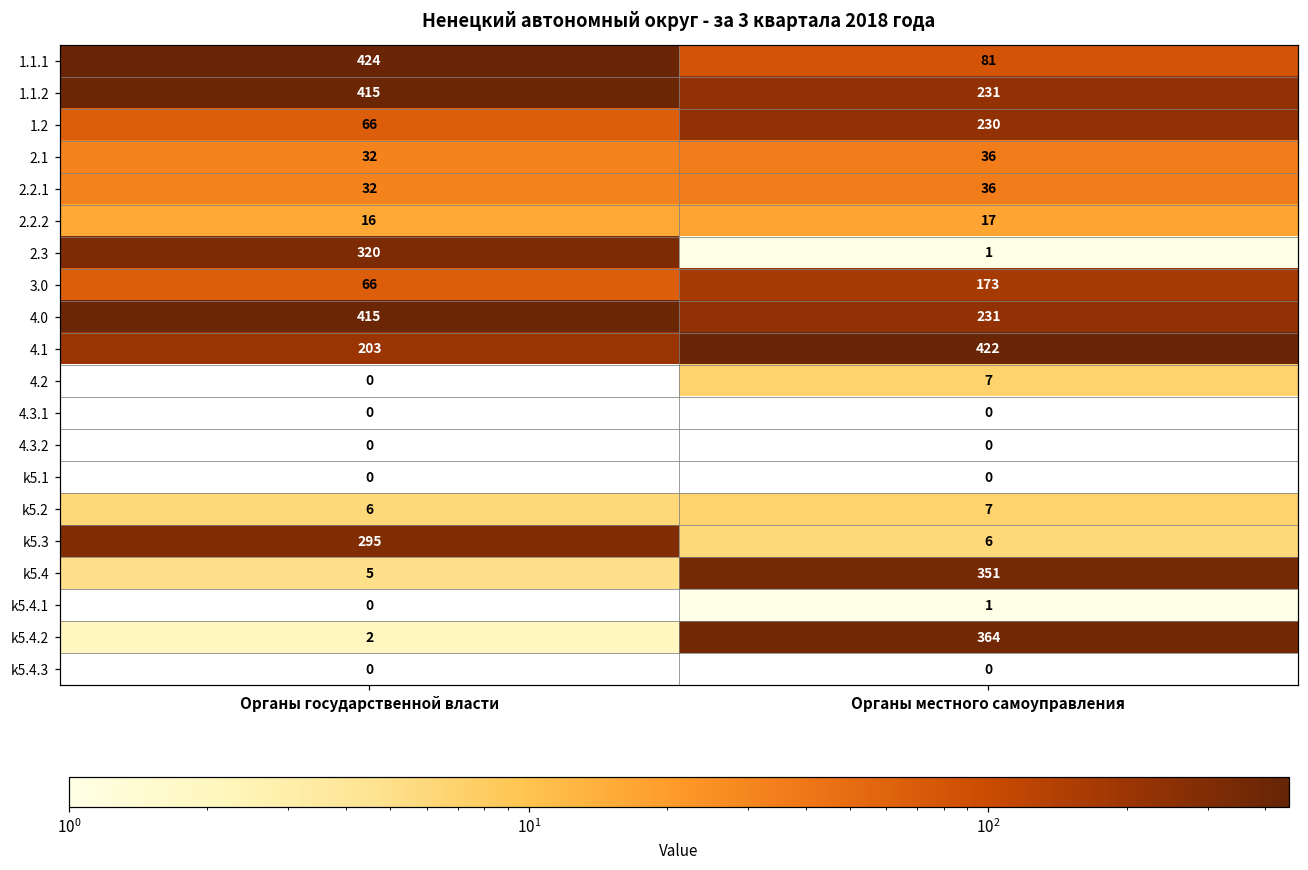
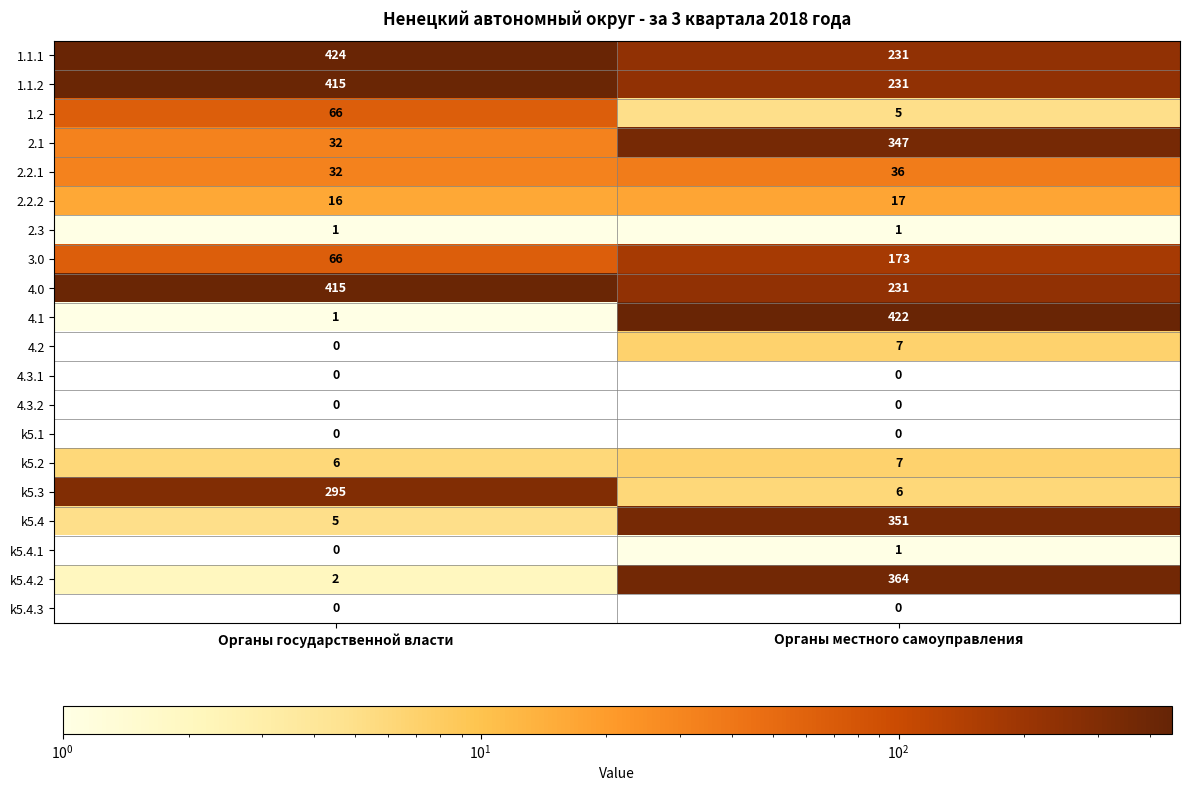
1.1.1, Органы местного самоуправления: 81 -> 231
1.2, Органы местного самоуправления: 230 -> 5
2.1, Органы местного самоуправления: 36 -> 347
2.3, Органы государственной власти: 320 -> 1
4.1, Органы государственной власти: 203 -> 1
